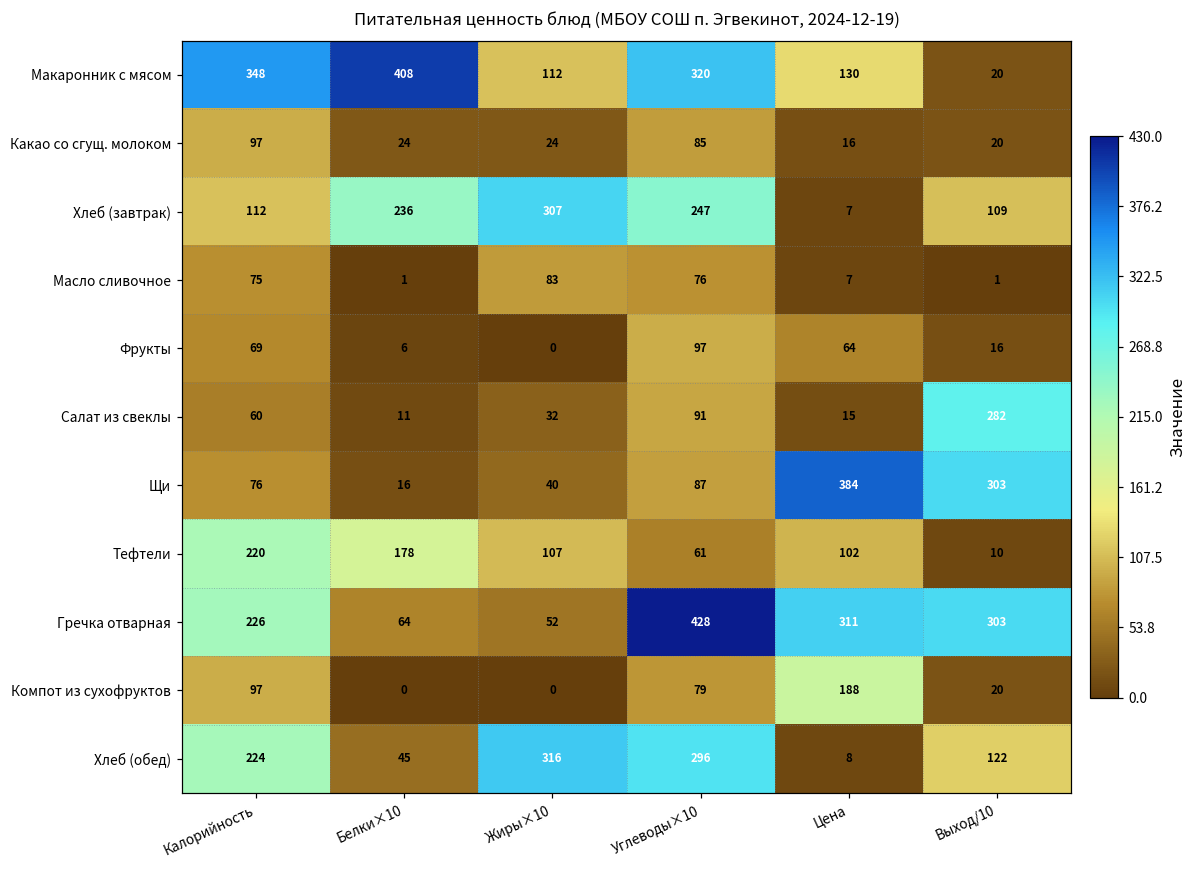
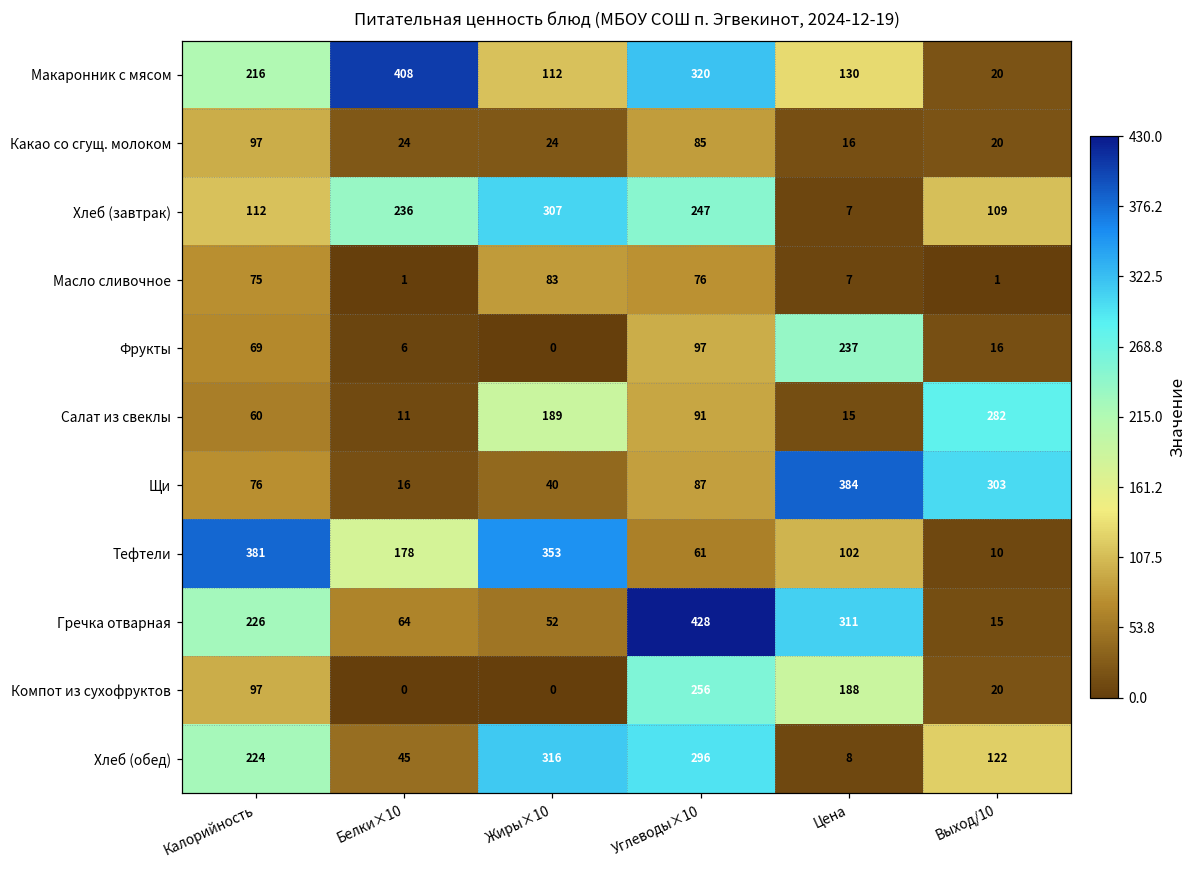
Макаронник с мясом, Калорийность: 348 -> 216
Фрукты, Цена: 64 -> 237
Салат из свеклы, Жиры×10: 32 -> 189
Тефтели, Калорийность: 220 -> 381
Тефтели, Жиры×10: 107 -> 353
Гречка отварная, Выход/10: 303 -> 15
Компот из сухофруктов, Углеводы×10: 79 -> 256
